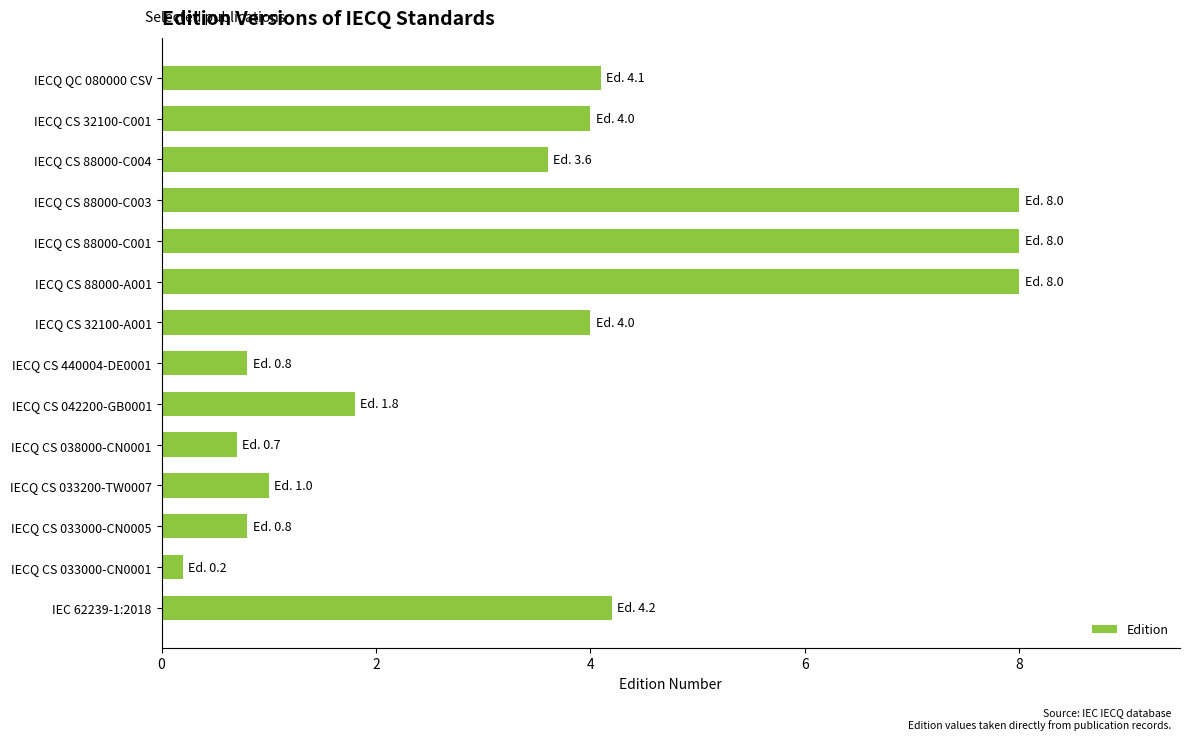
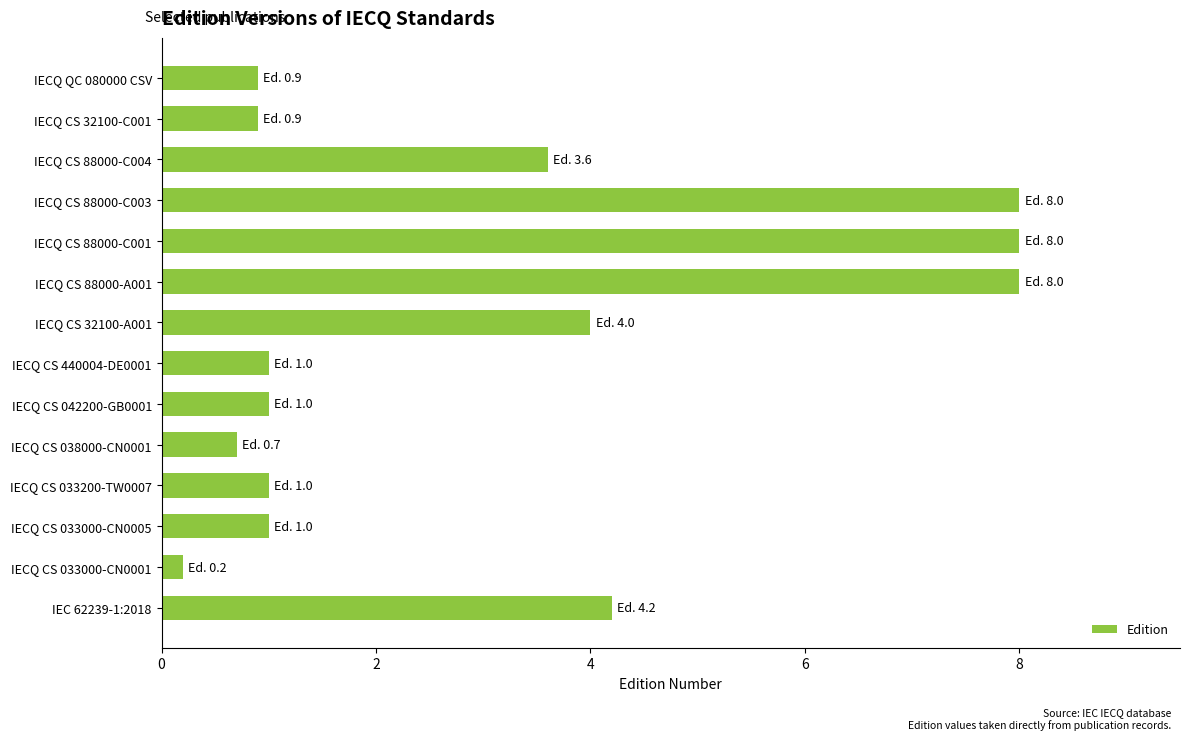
IECQ QC 080000 CSV: 4.1 -> 0.9
IECQ CS 32100-C001: 4.0 -> 0.9
IECQ CS 440004-DE0001: 0.8 -> 1.0
IECQ CS 042200-GB0001: 1.8 -> 1.0
IECQ CS 033000-CN0005: 0.8 -> 1.0
